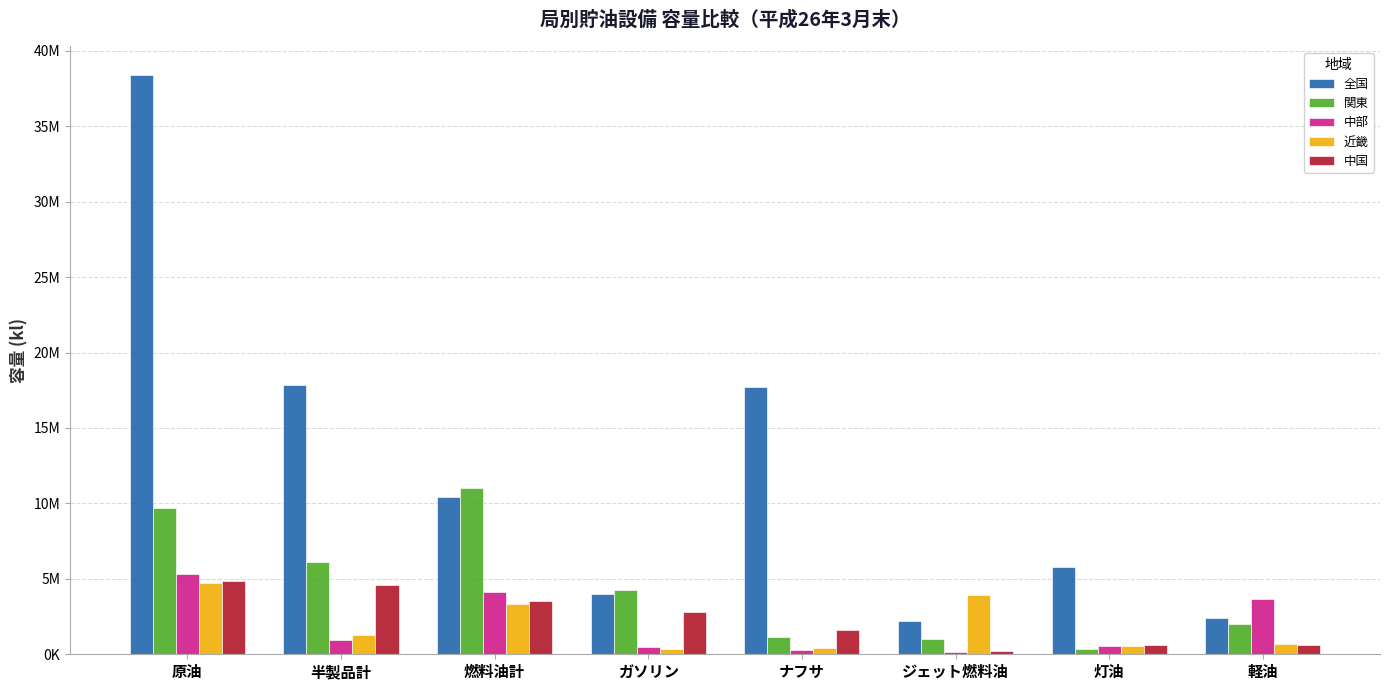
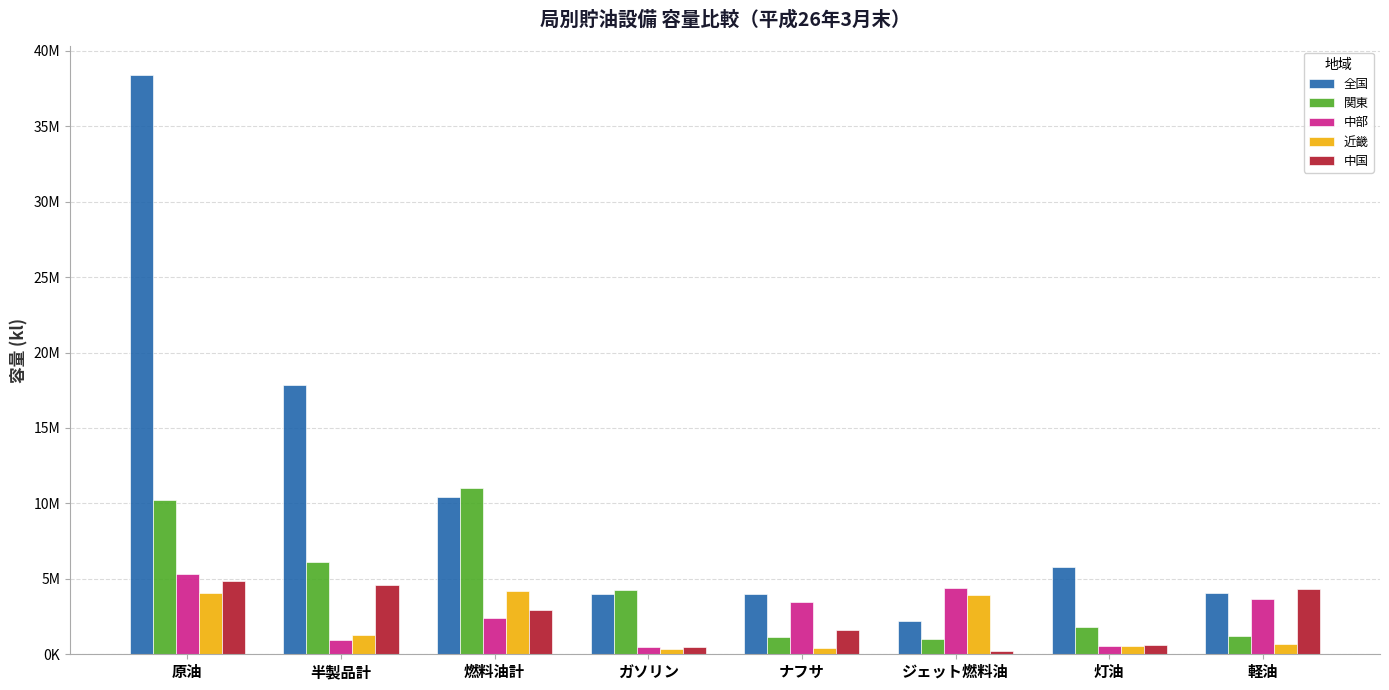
関東, 原油: 9700000 -> 10200000
近畿, 原油: 4800000 -> 4100000
中部, 燃料油計: 4100000 -> 2400000
近畿, 燃料油計: 3300000 -> 4200000
中国, 燃料油計: 3500000 -> 2900000
中国, ガソリン: 2800000 -> 500000
全国, ナフサ: 17700000 -> 4000000
中部, ナフサ: 300000 -> 3500000
中部, ジェット燃料油: 100000 -> 4400000
関東, 灯油: 300000 -> 1800000
全国, 軽油: 2400000 -> 4100000
関東, 軽油: 2000000 -> 1200000
中国, 軽油: 600000 -> 4300000
